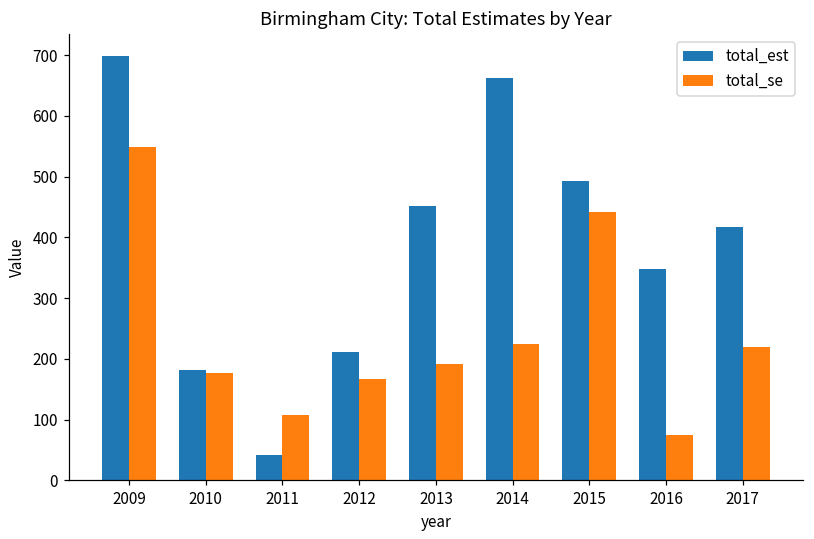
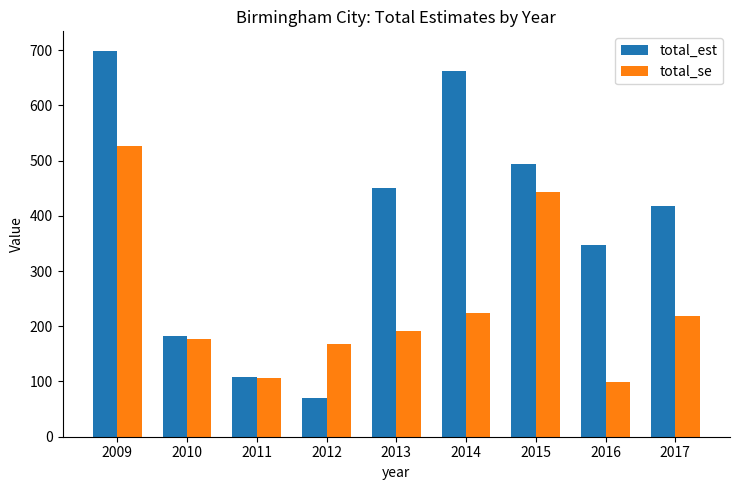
total_se, 2009: 550 -> 530
total_est, 2011: 40 -> 110
total_est, 2012: 210 -> 70
total_se, 2016: 80 -> 100
